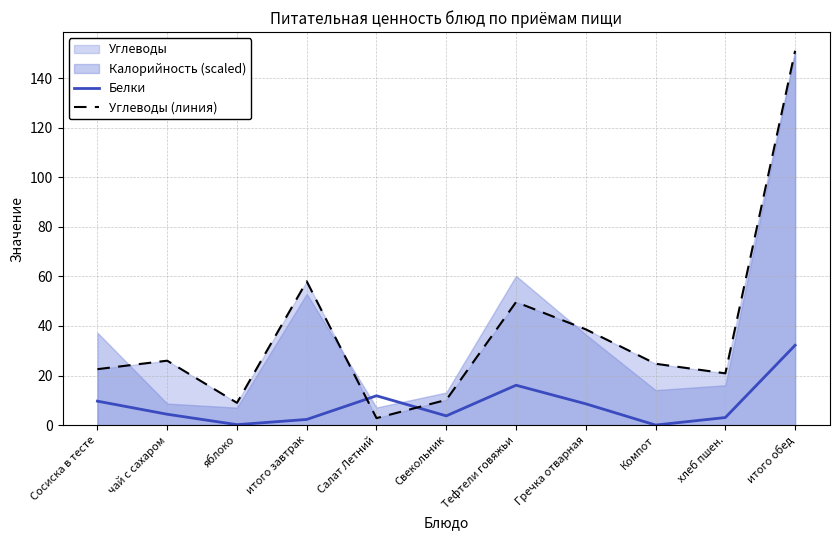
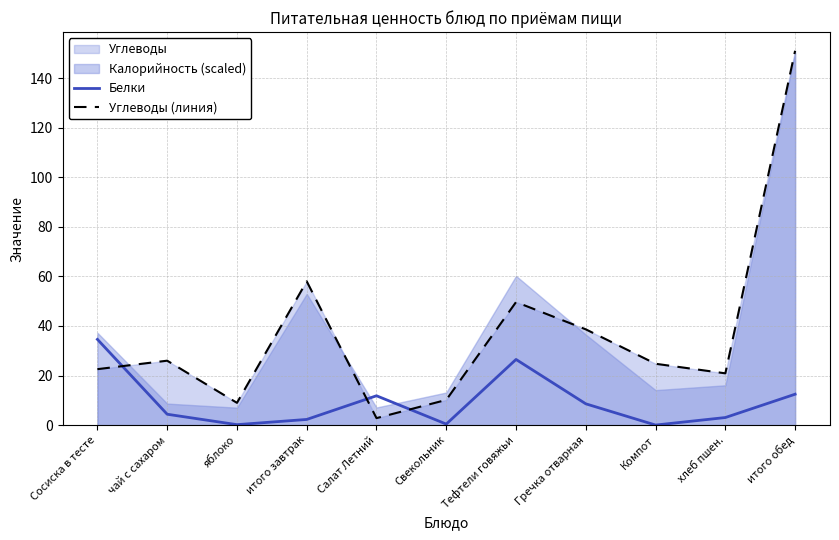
Белки, Сосиска в тесте: 10 -> 35
Белки, Свекольник: 4 -> 0
Белки, Тефтели говяжьи: 16 -> 27
Белки, итого обед: 32 -> 12
